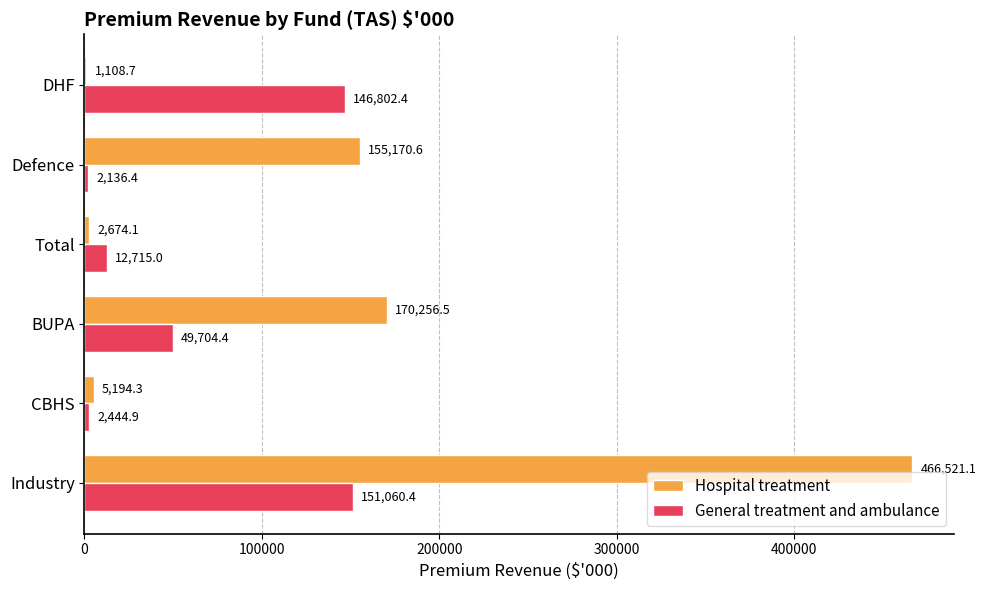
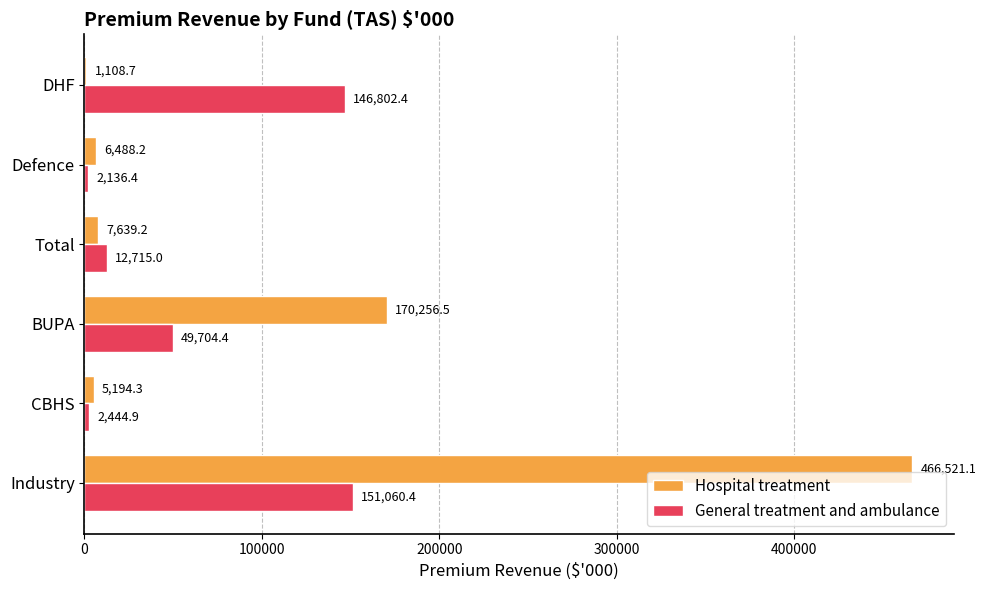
Hospital treatment, Defence: 155,170.6 -> 6,488.2
Hospital treatment, Total: 2,674.1 -> 7,639.2
